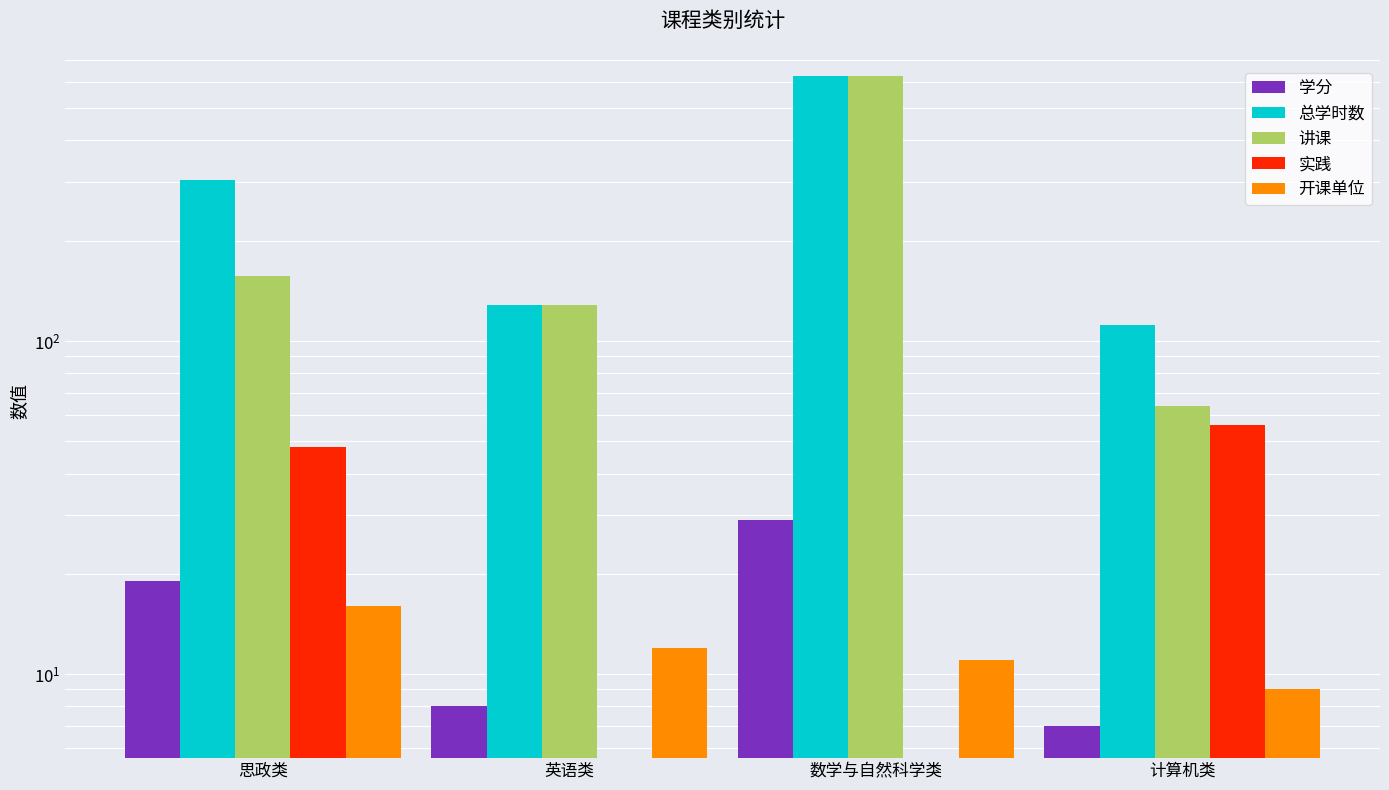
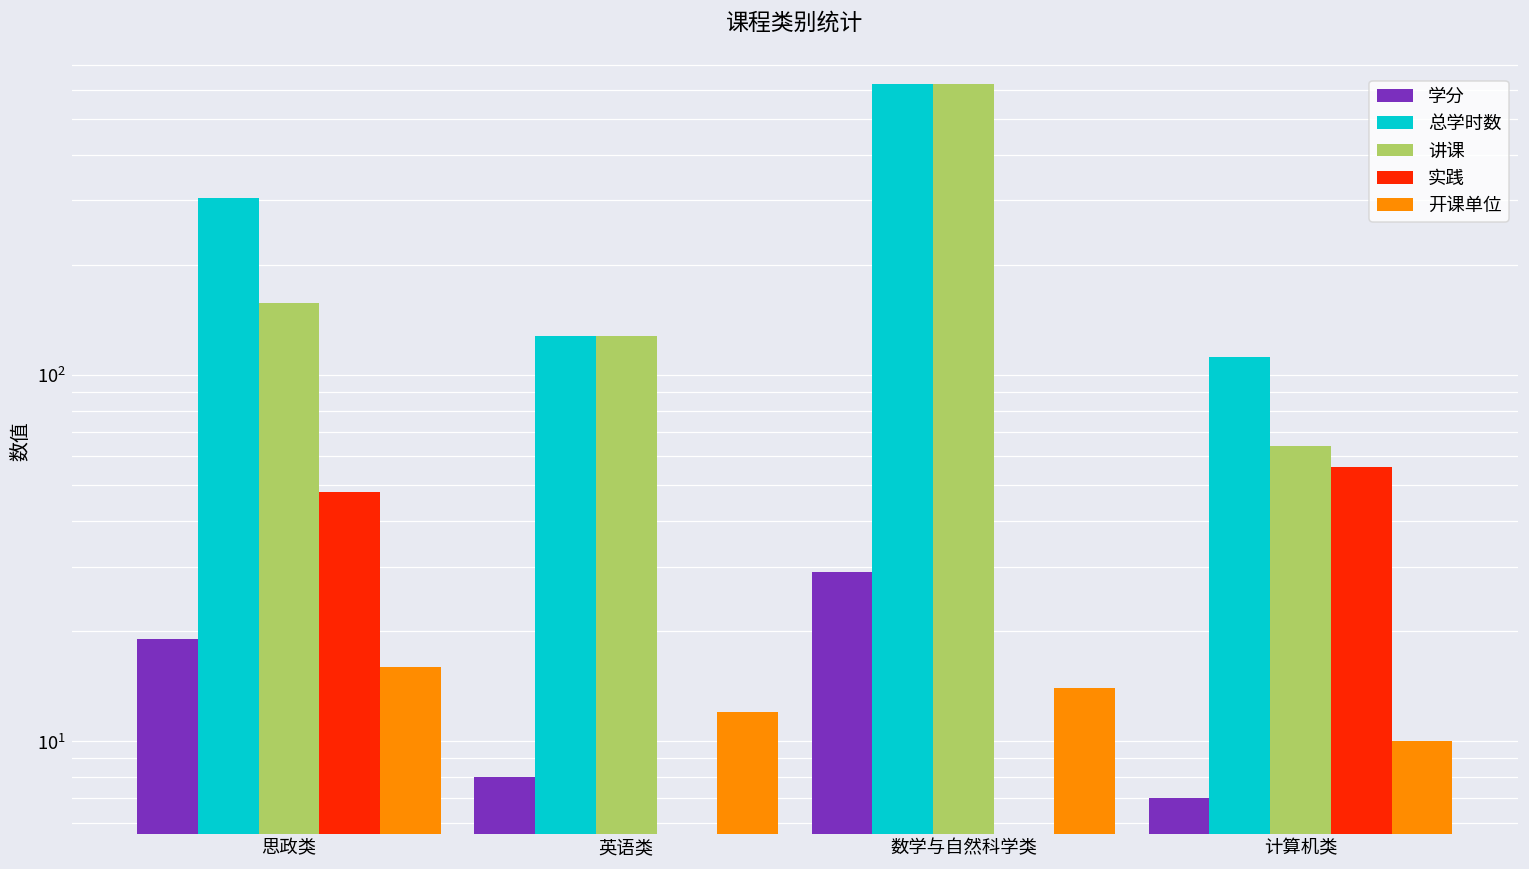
开课单位, 数学与自然科学类: 11 -> 14
开课单位, 计算机类: 9 -> 10
